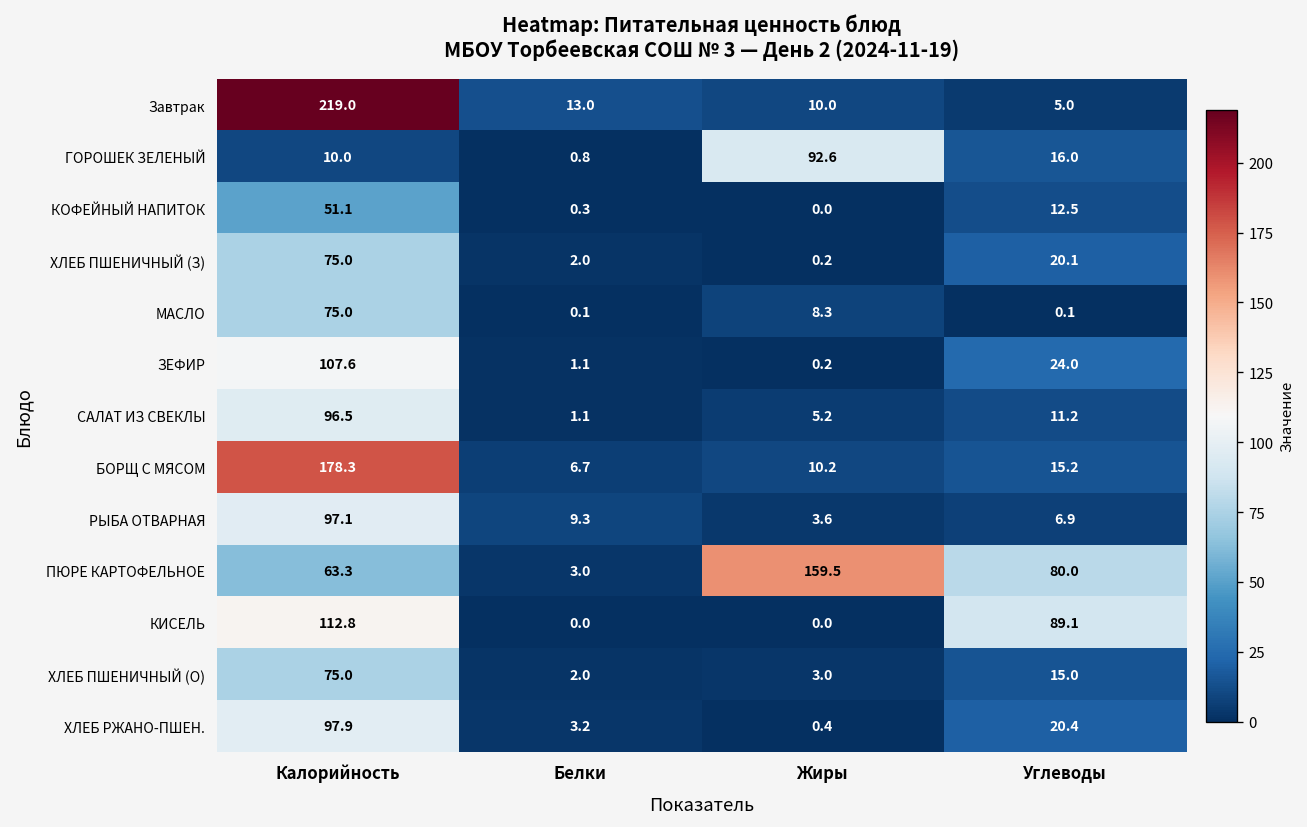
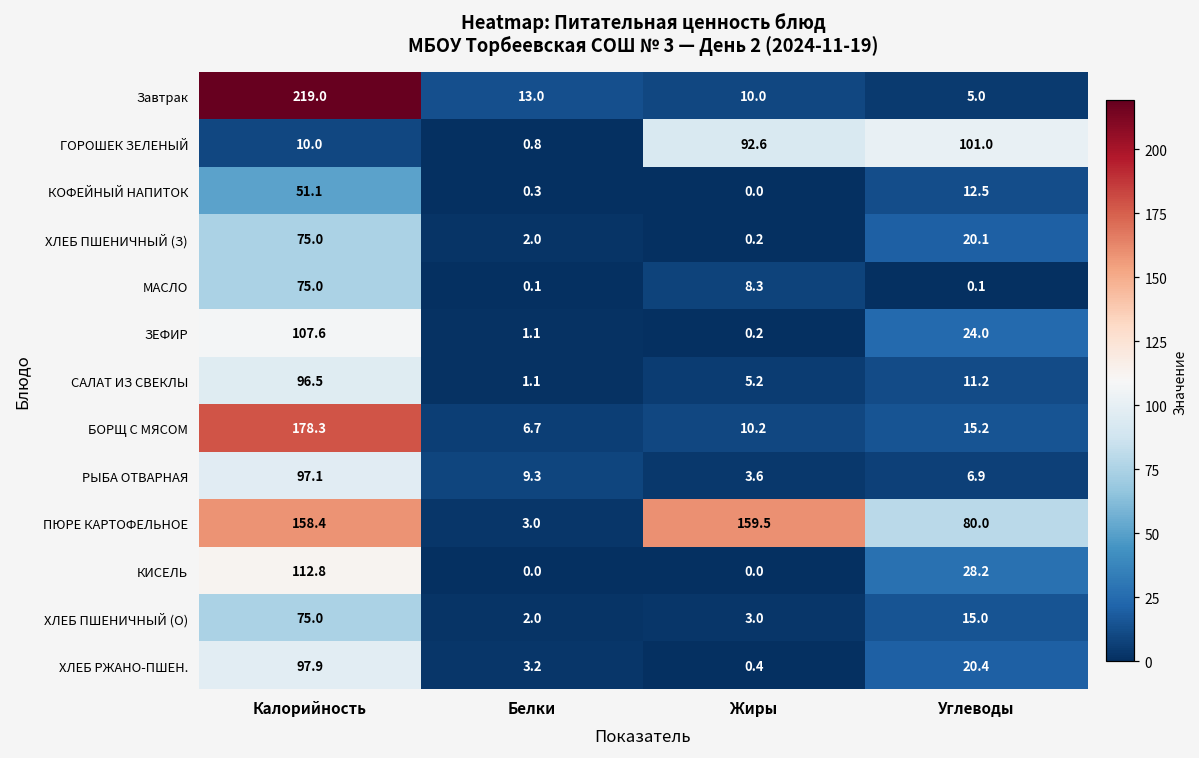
ГОРОШЕК ЗЕЛЕНЫЙ, Углеводы: 16.0 -> 101.0
ПЮРЕ КАРТОФЕЛЬНОЕ, Калорийность: 63.3 -> 158.4
КИСЕЛЬ, Углеводы: 89.1 -> 28.2
